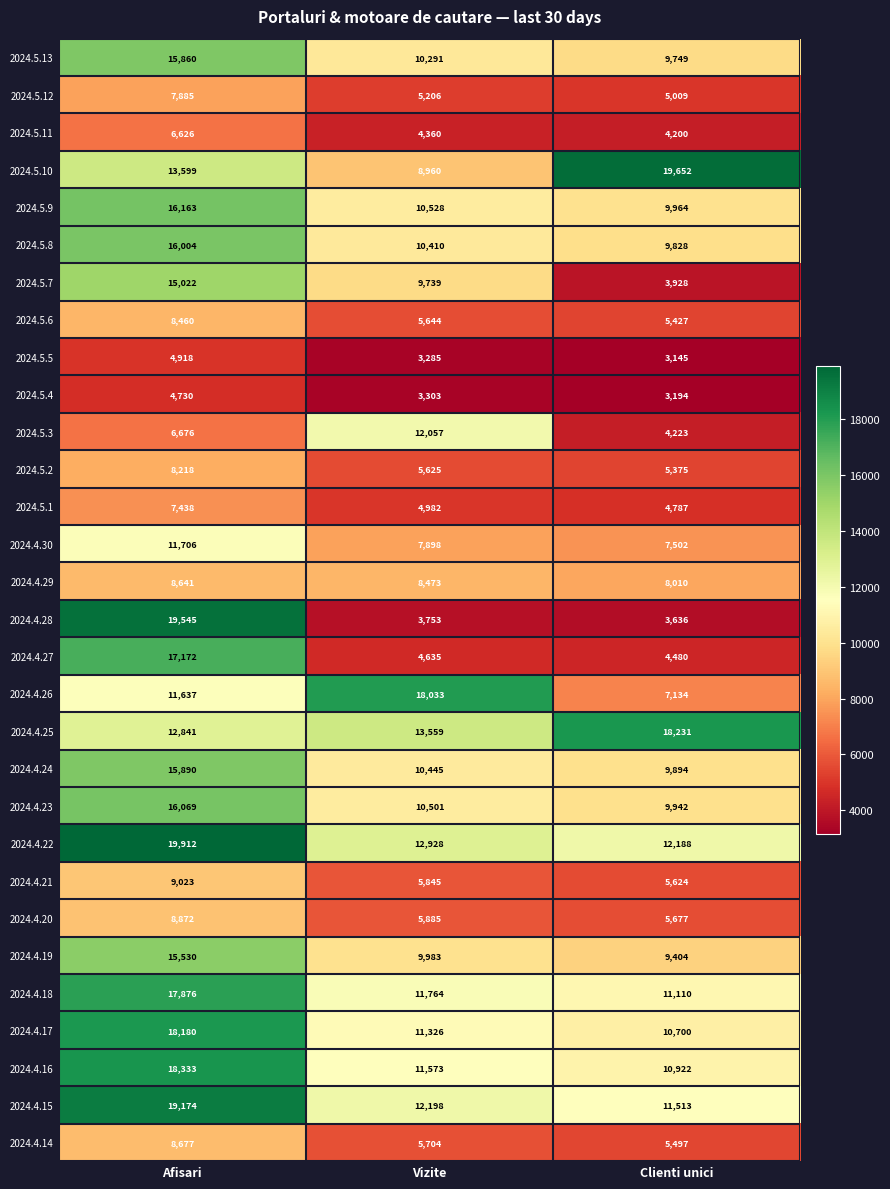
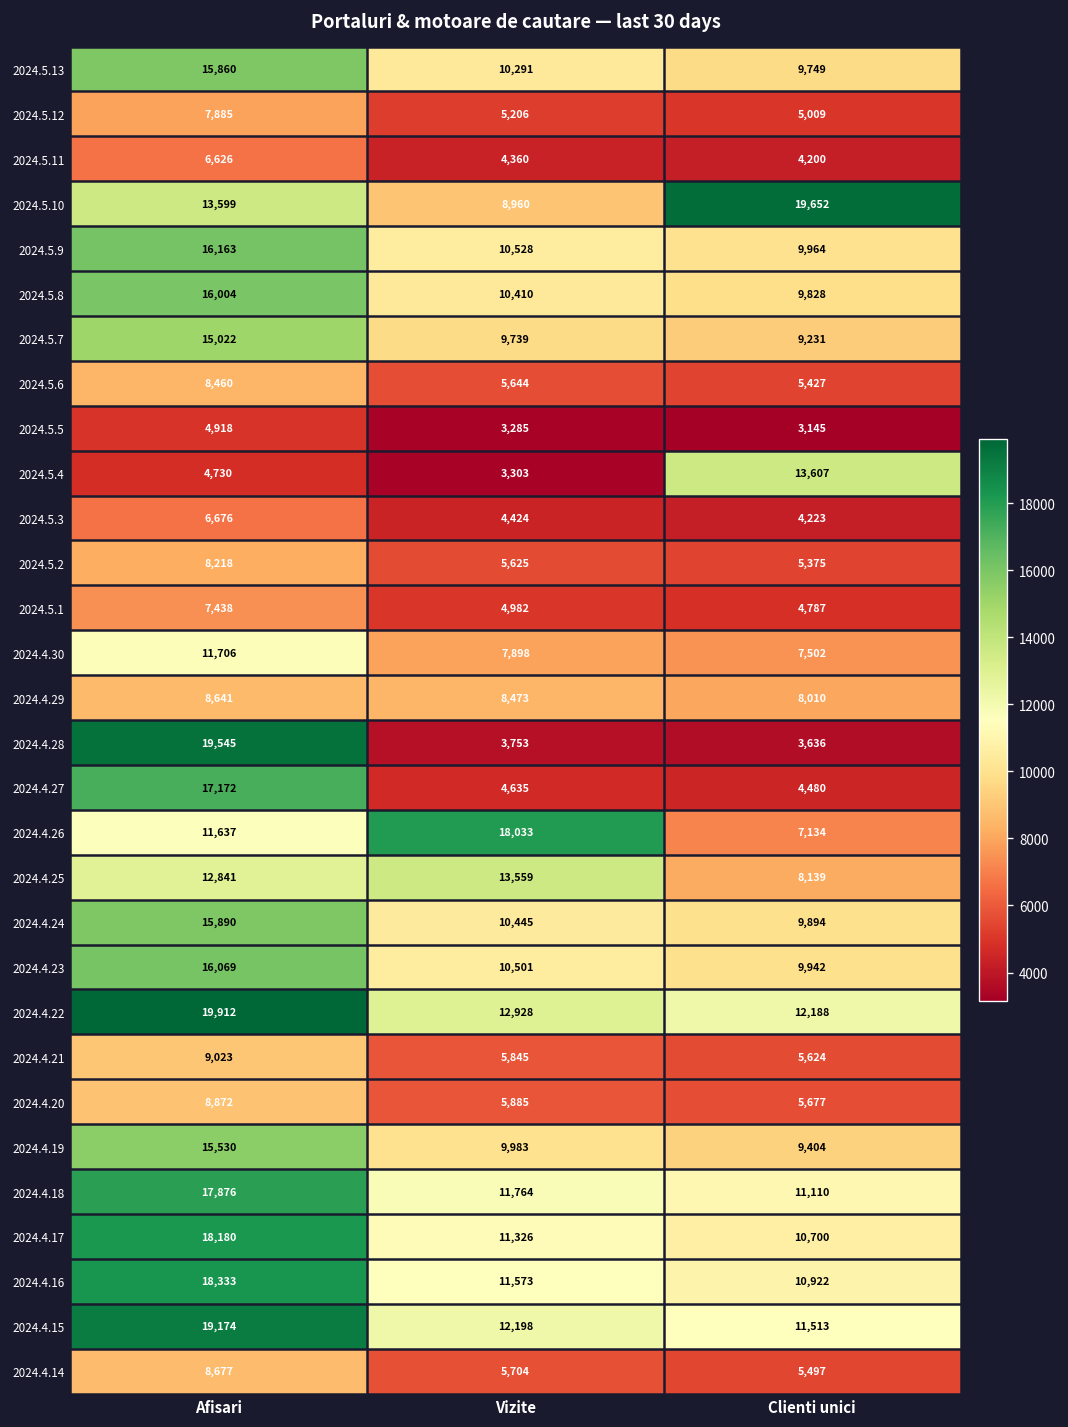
2024.5.7, Clienti unici: 3,928 -> 9,231
2024.5.4, Clienti unici: 3,194 -> 13,607
2024.5.3, Vizite: 12,057 -> 4,424
2024.4.25, Clienti unici: 18,231 -> 8,139
